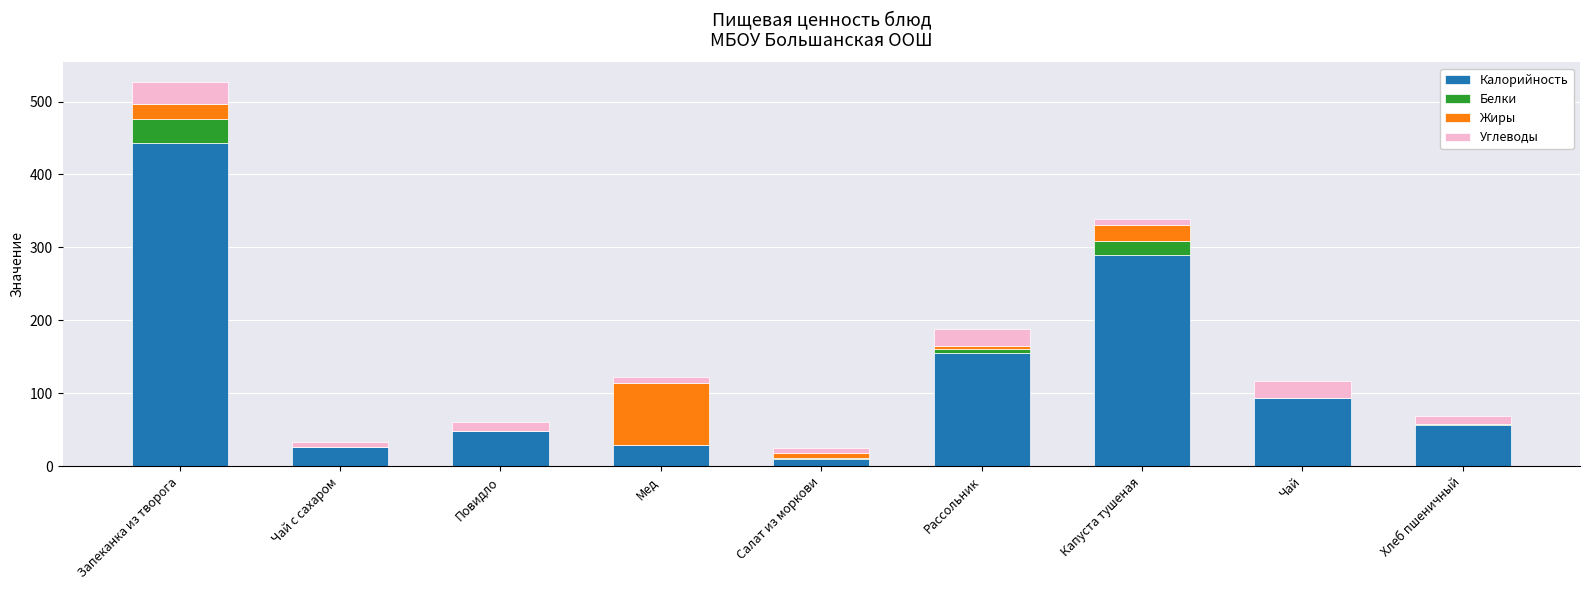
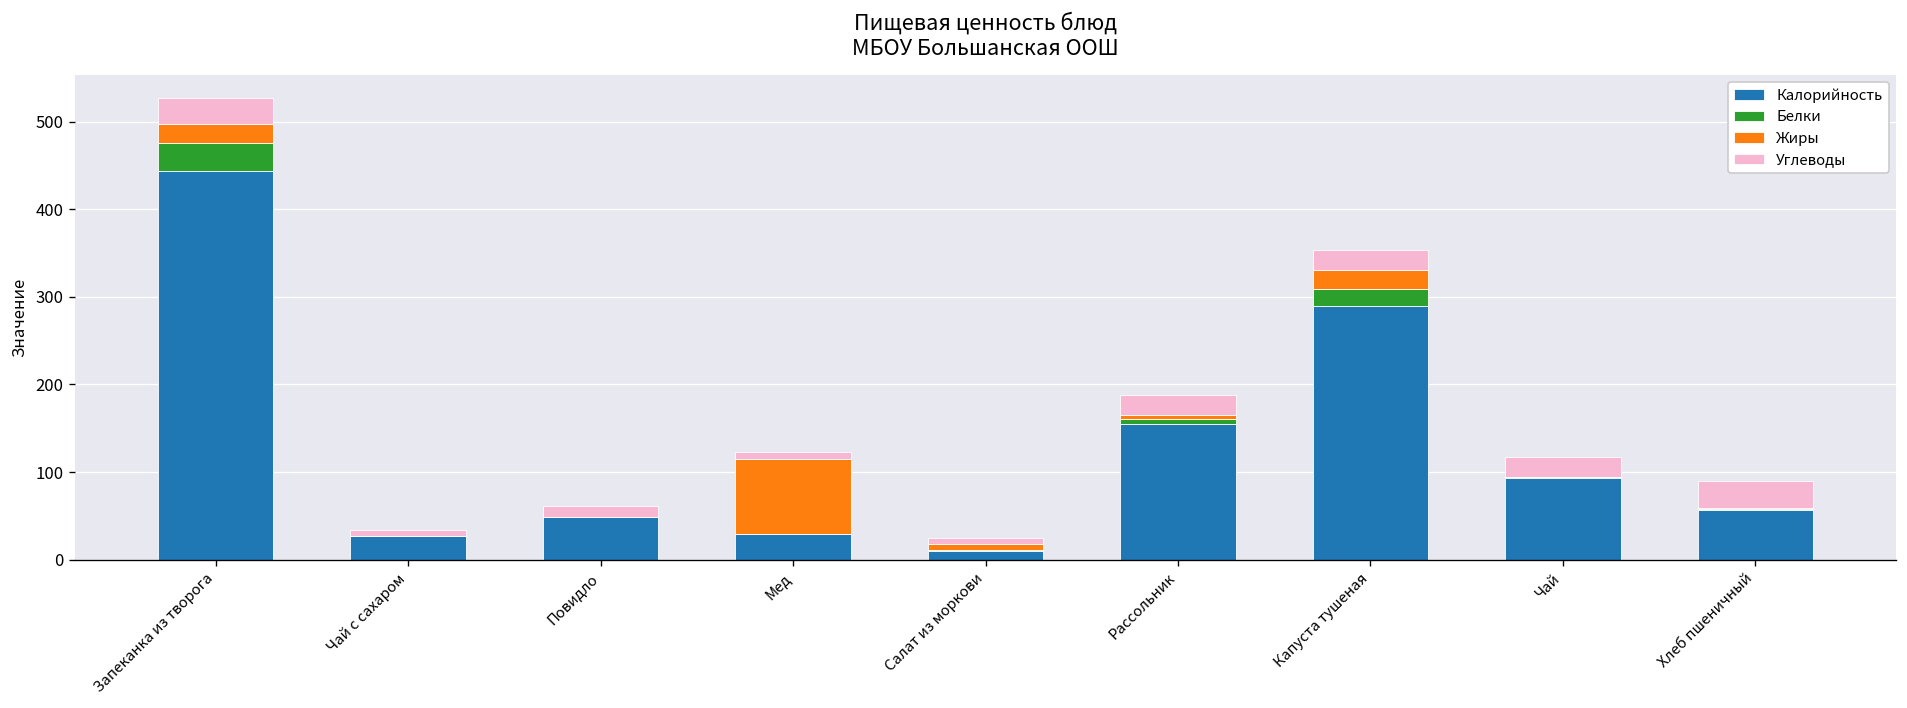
Углеводы, Капуста тушеная: 10 -> 20
Углеводы, Хлеб пшеничный: 10 -> 30
